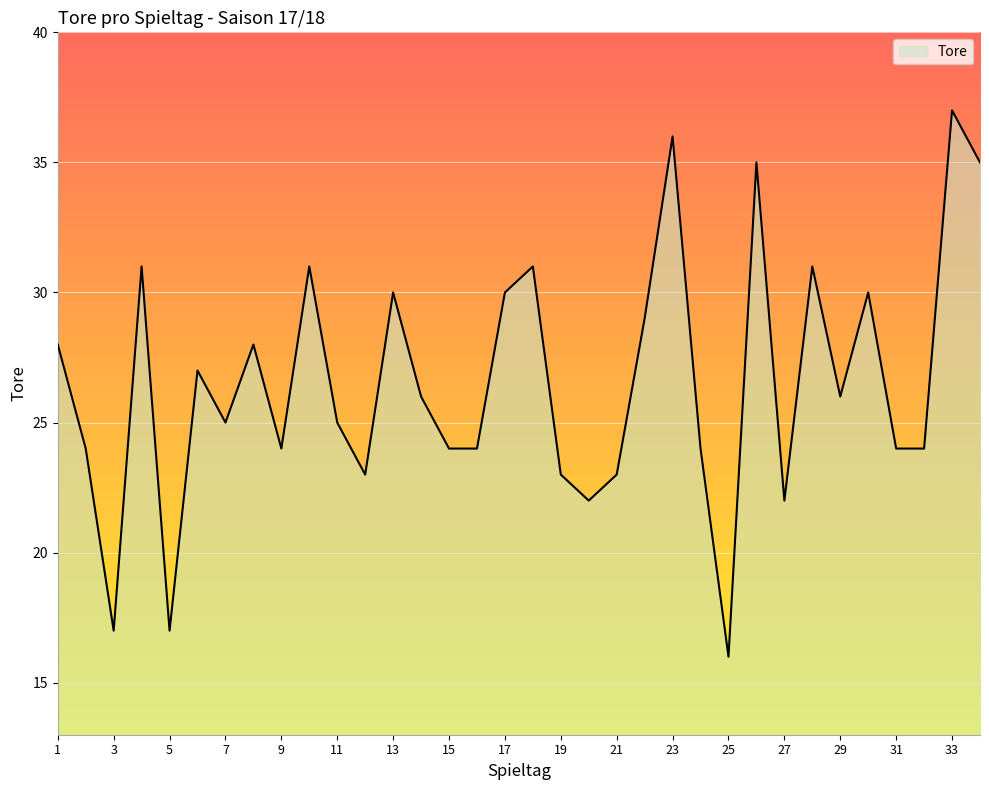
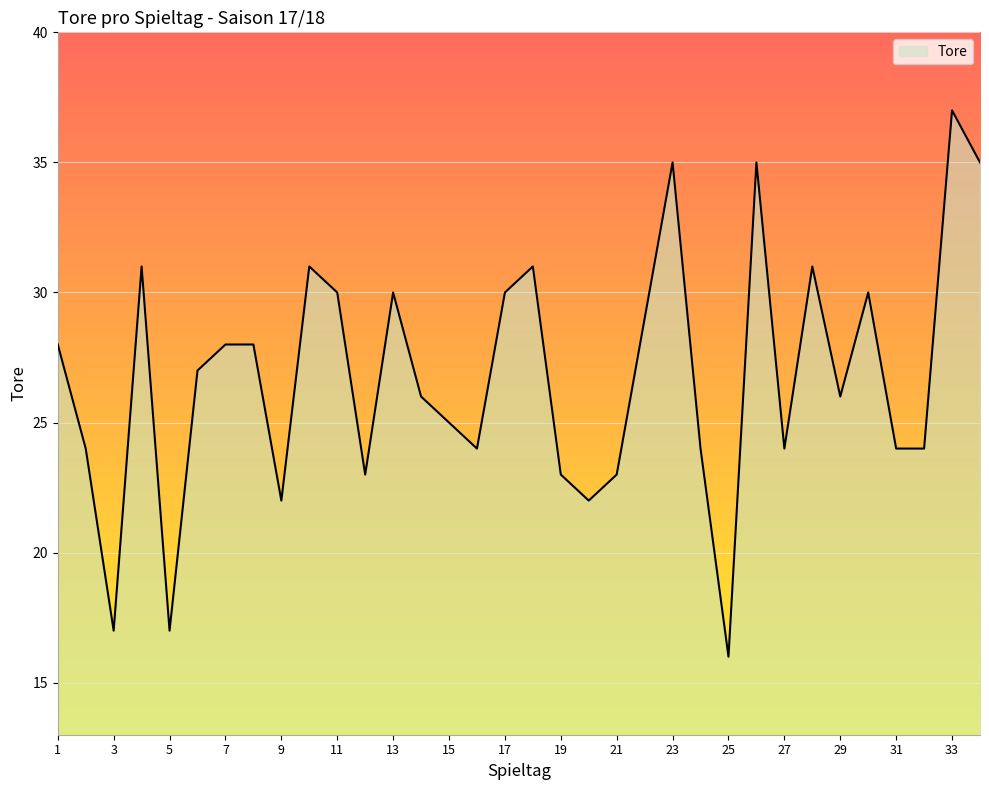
7: 25 -> 28
9: 24 -> 22
11: 25 -> 30
15: 24 -> 25
23: 36 -> 35
27: 22 -> 24
